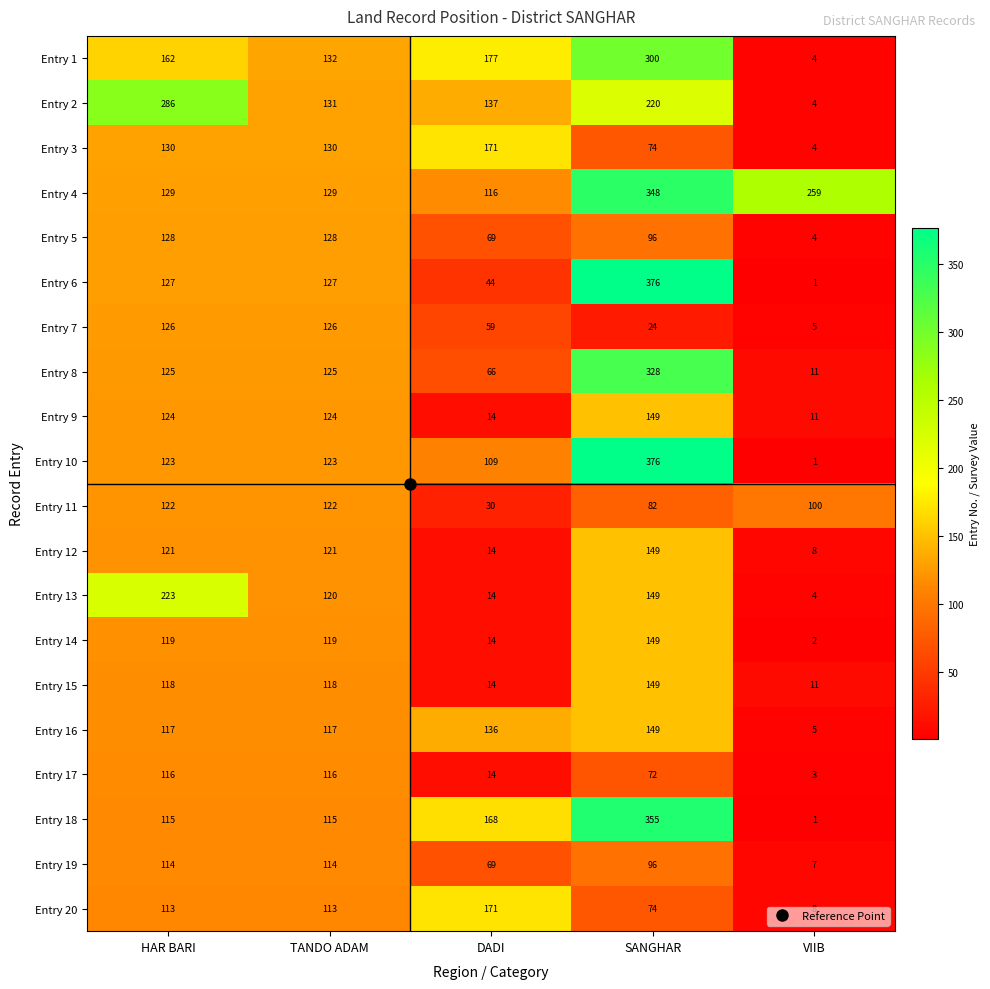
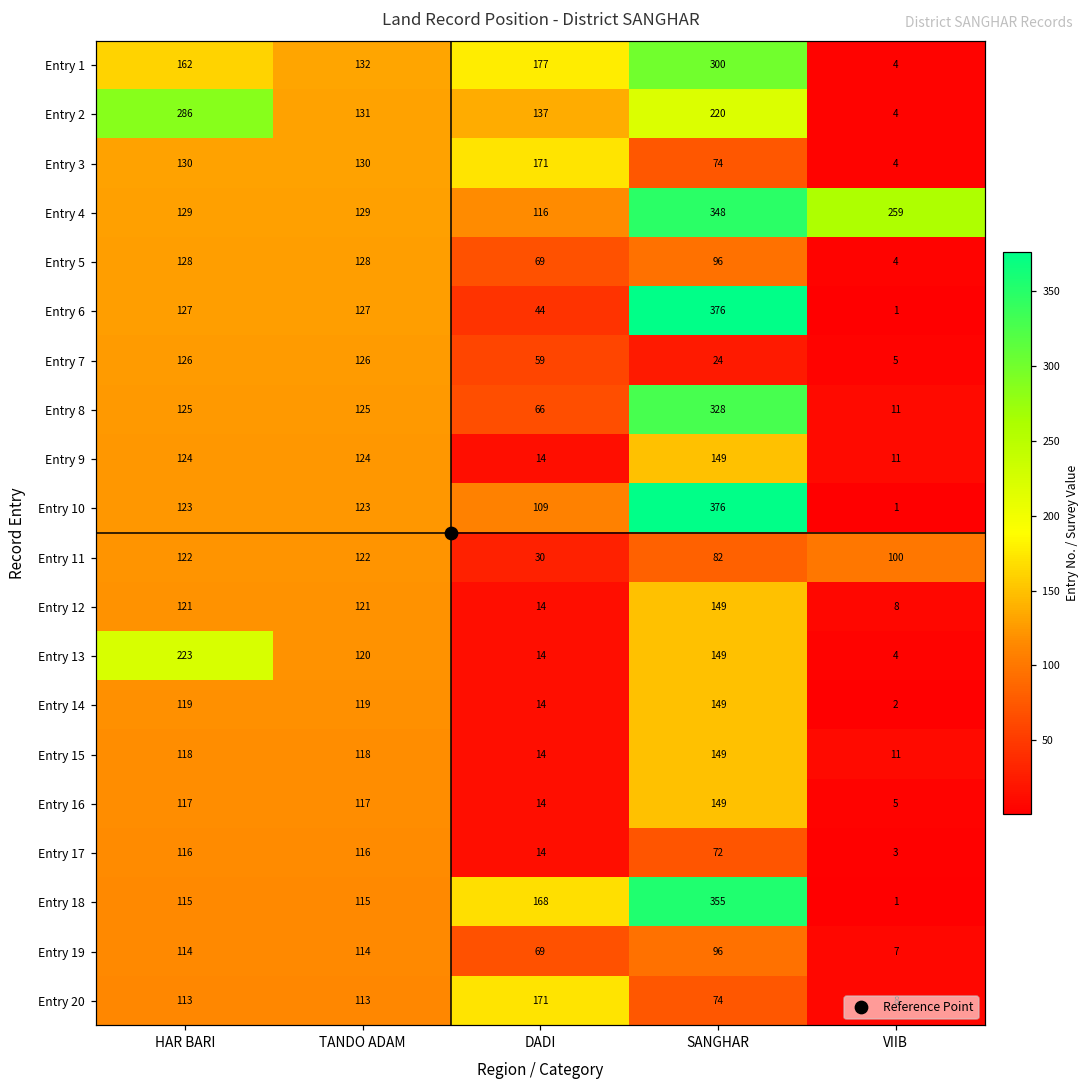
Entry 16, DADI: 136 -> 14
